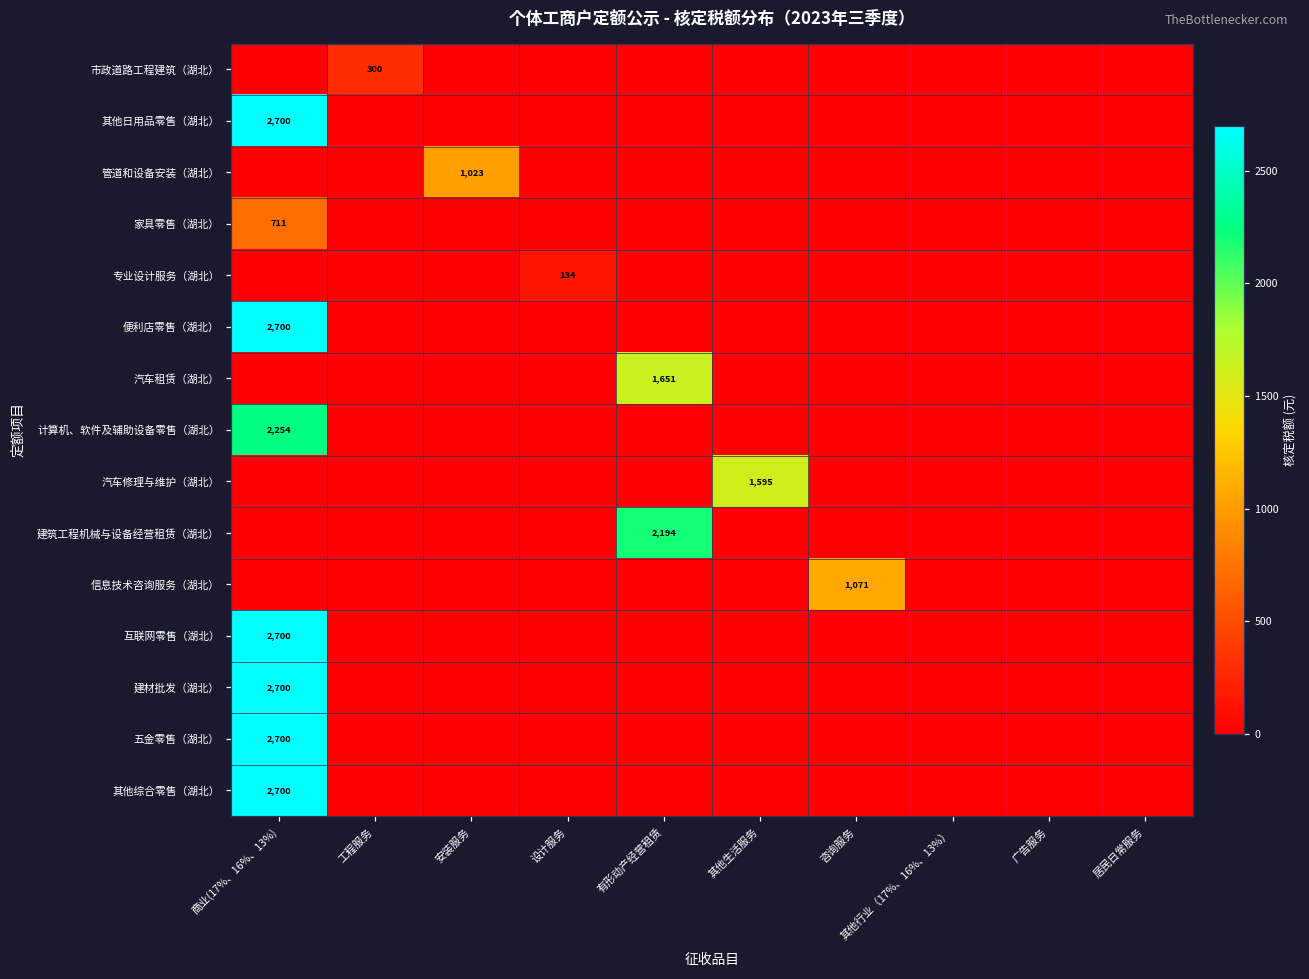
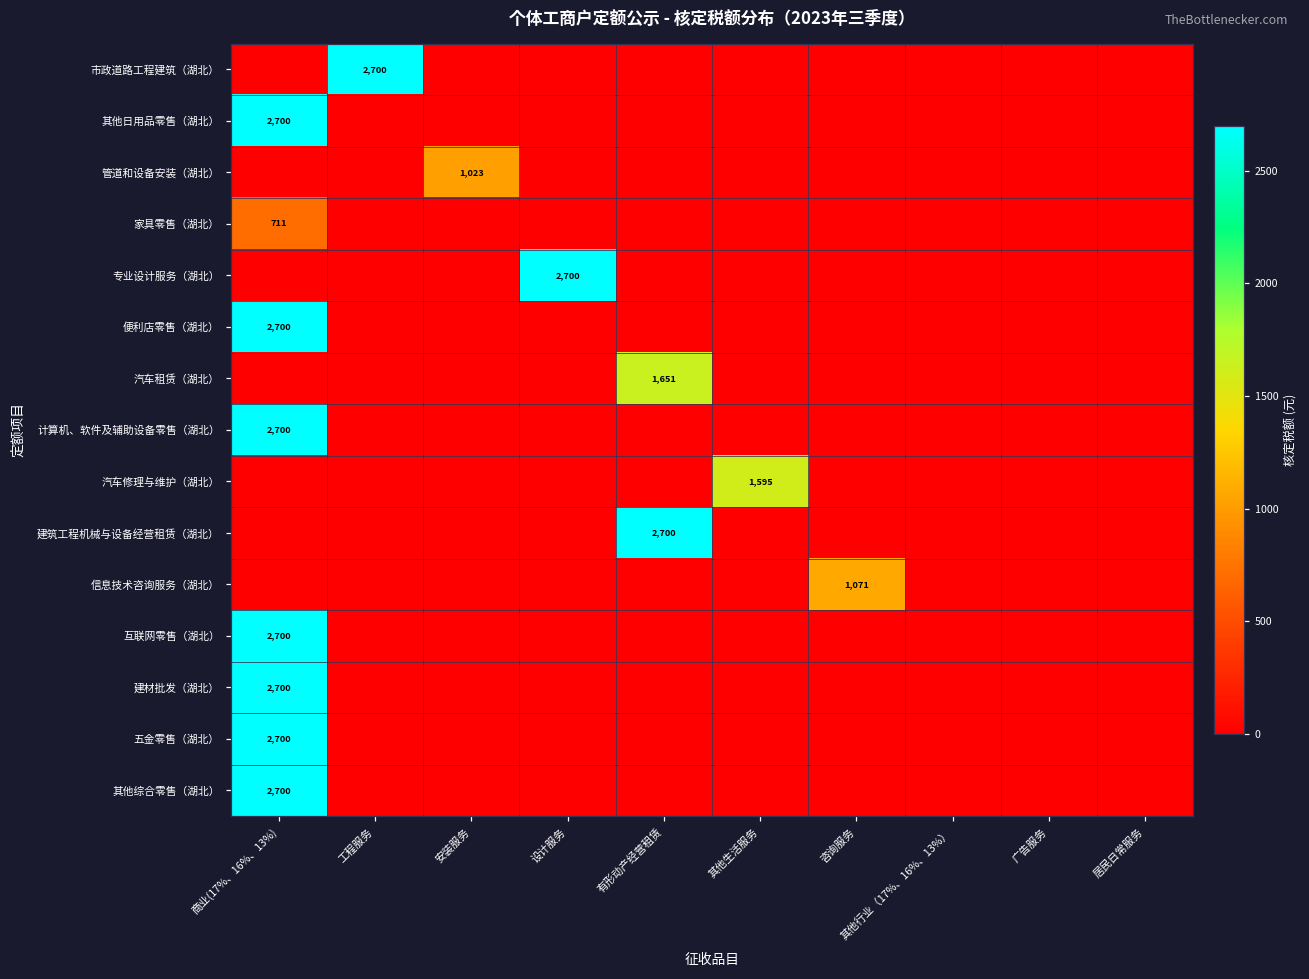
市政道路工程建筑（湖北）, 工程服务: 300 -> 2,700
专业设计服务（湖北）, 设计服务: 134 -> 2,700
计算机、软件及辅助设备零售（湖北）, 商业(17%、16%、13%): 2,254 -> 2,700
建筑工程机械与设备经营租赁（湖北）, 有形动产经营租赁: 2,194 -> 2,700
